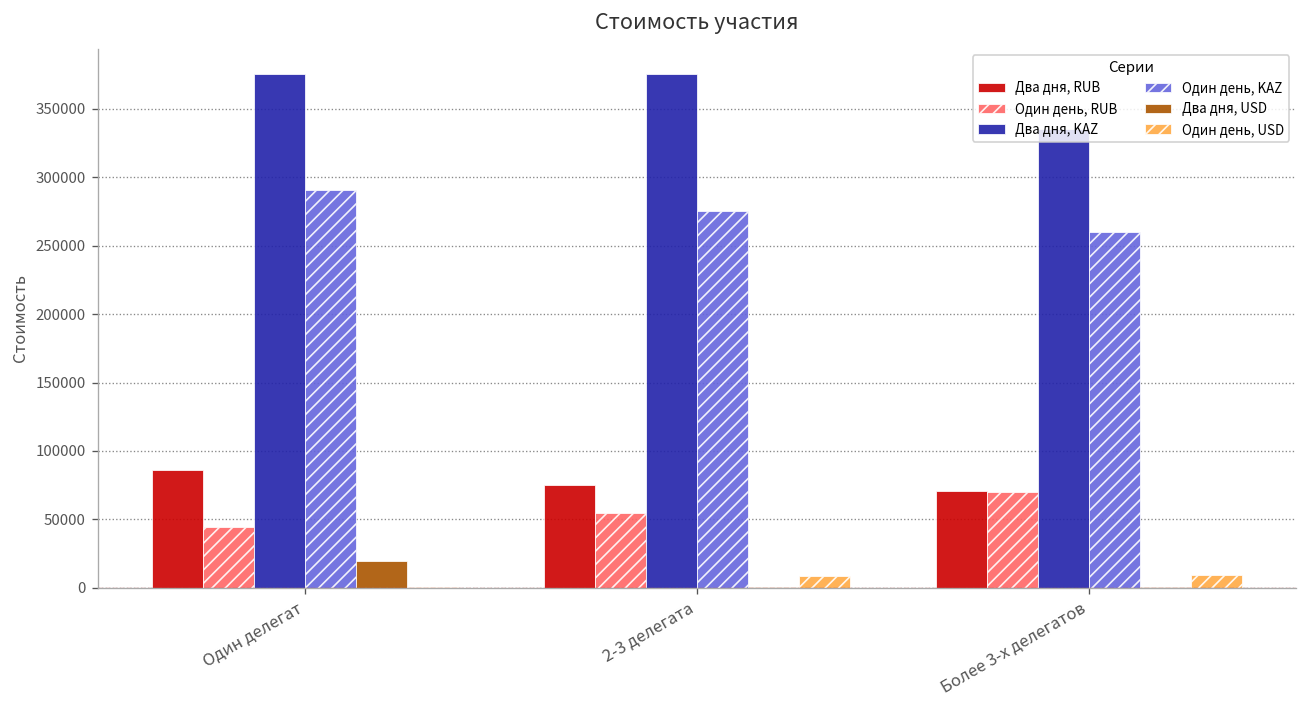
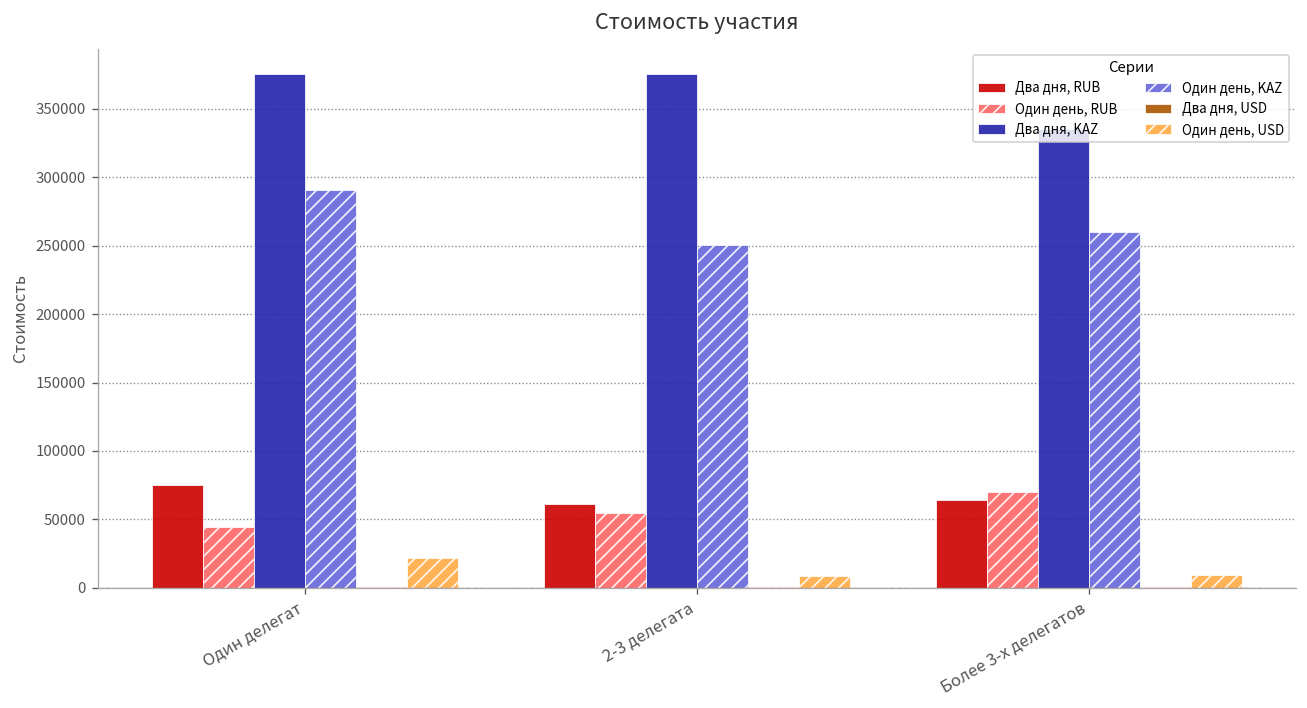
Два дня, RUB, Один делегат: 86000 -> 75000
Два дня, USD, Один делегат: 20000 -> 1000
Один день, USD, Один делегат: 1000 -> 22000
Два дня, RUB, 2-3 делегата: 75000 -> 61000
Один день, KAZ, 2-3 делегата: 275000 -> 251000
Два дня, RUB, Более 3-х делегатов: 71000 -> 64000
